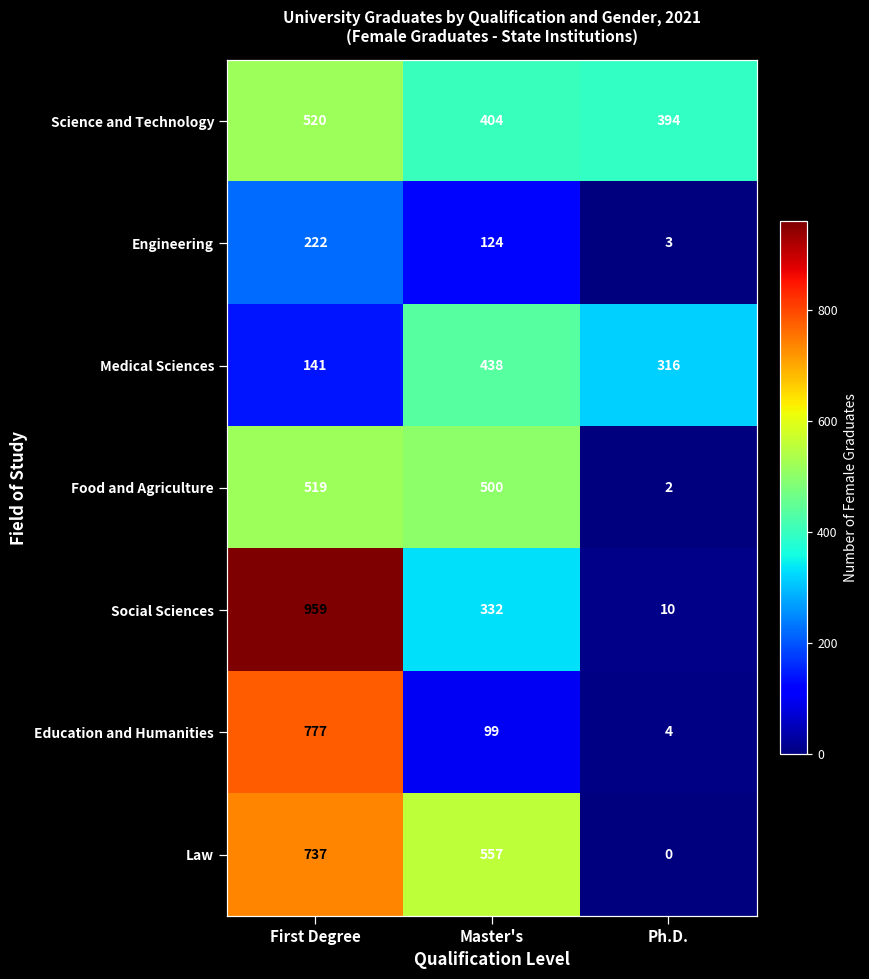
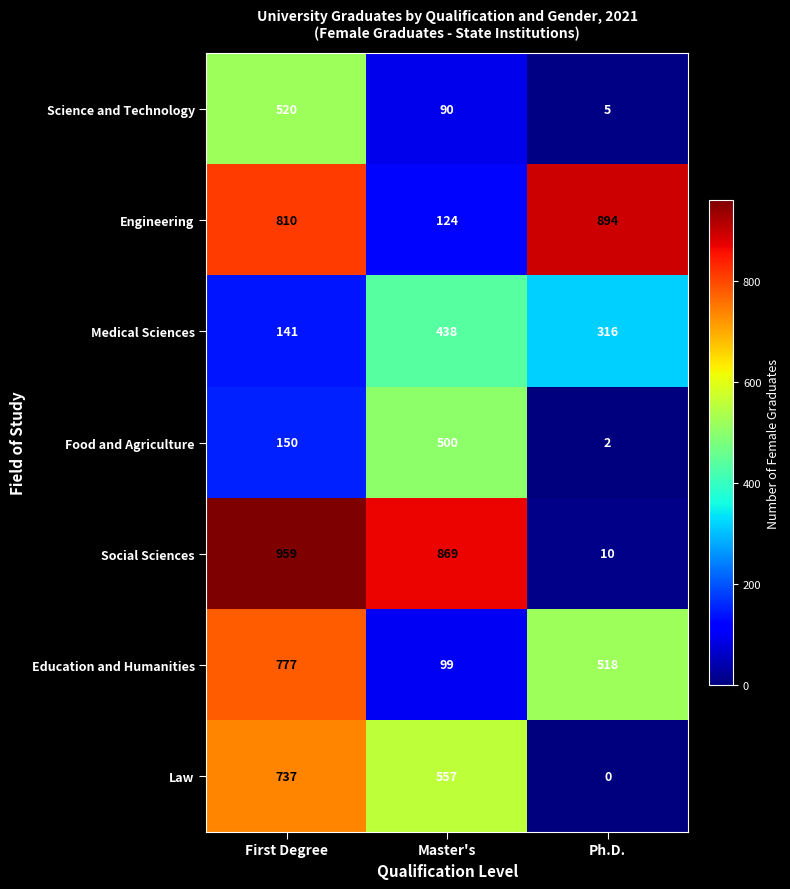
Science and Technology, Master's: 404 -> 90
Science and Technology, Ph.D.: 394 -> 5
Engineering, First Degree: 222 -> 810
Engineering, Ph.D.: 3 -> 894
Food and Agriculture, First Degree: 519 -> 150
Social Sciences, Master's: 332 -> 869
Education and Humanities, Ph.D.: 4 -> 518
